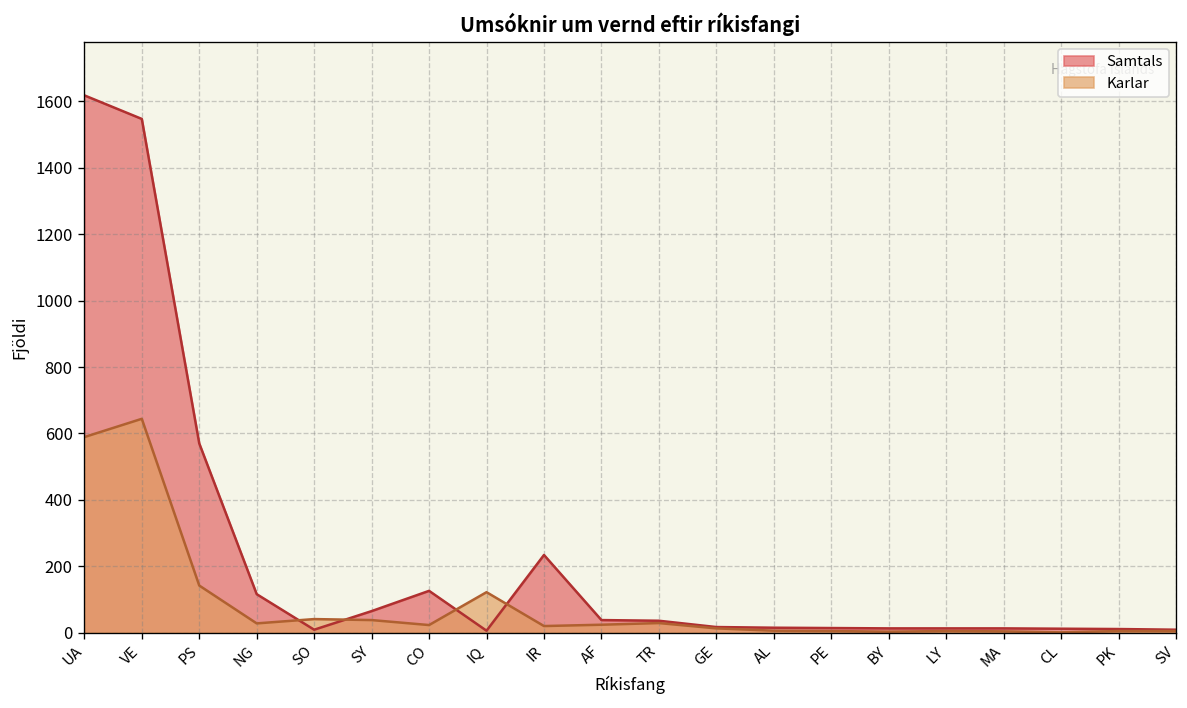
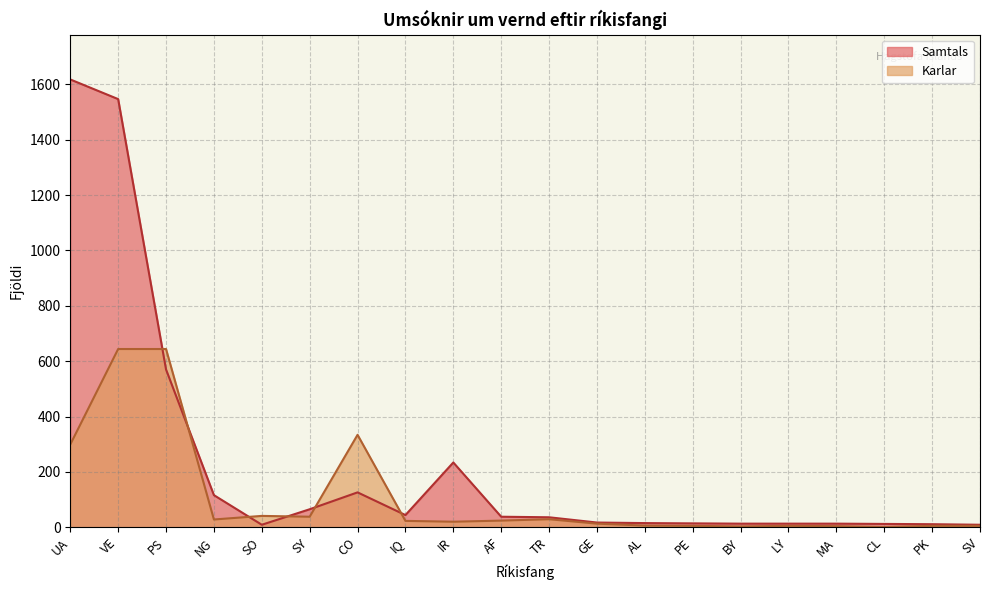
Karlar, UA: 590 -> 300
Karlar, PS: 140 -> 640
Karlar, CO: 20 -> 330
Samtals, IQ: 10 -> 40
Karlar, IQ: 120 -> 20
